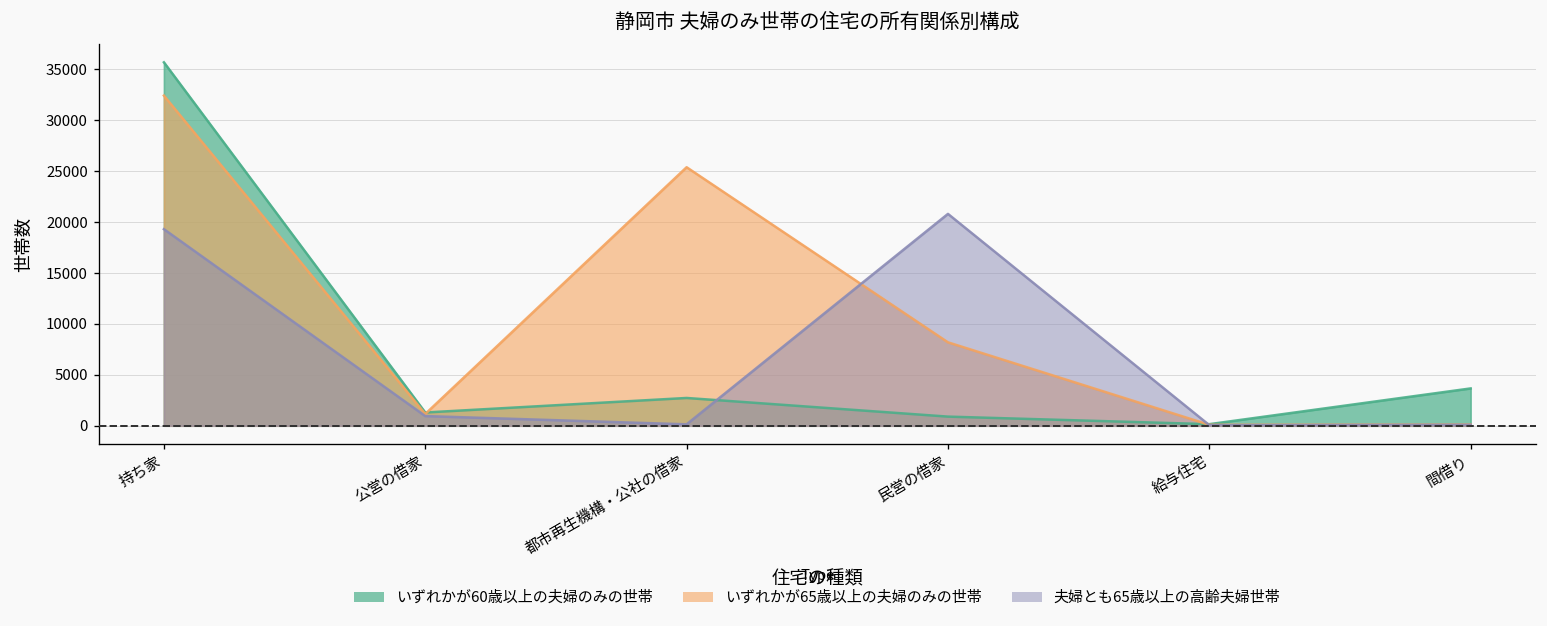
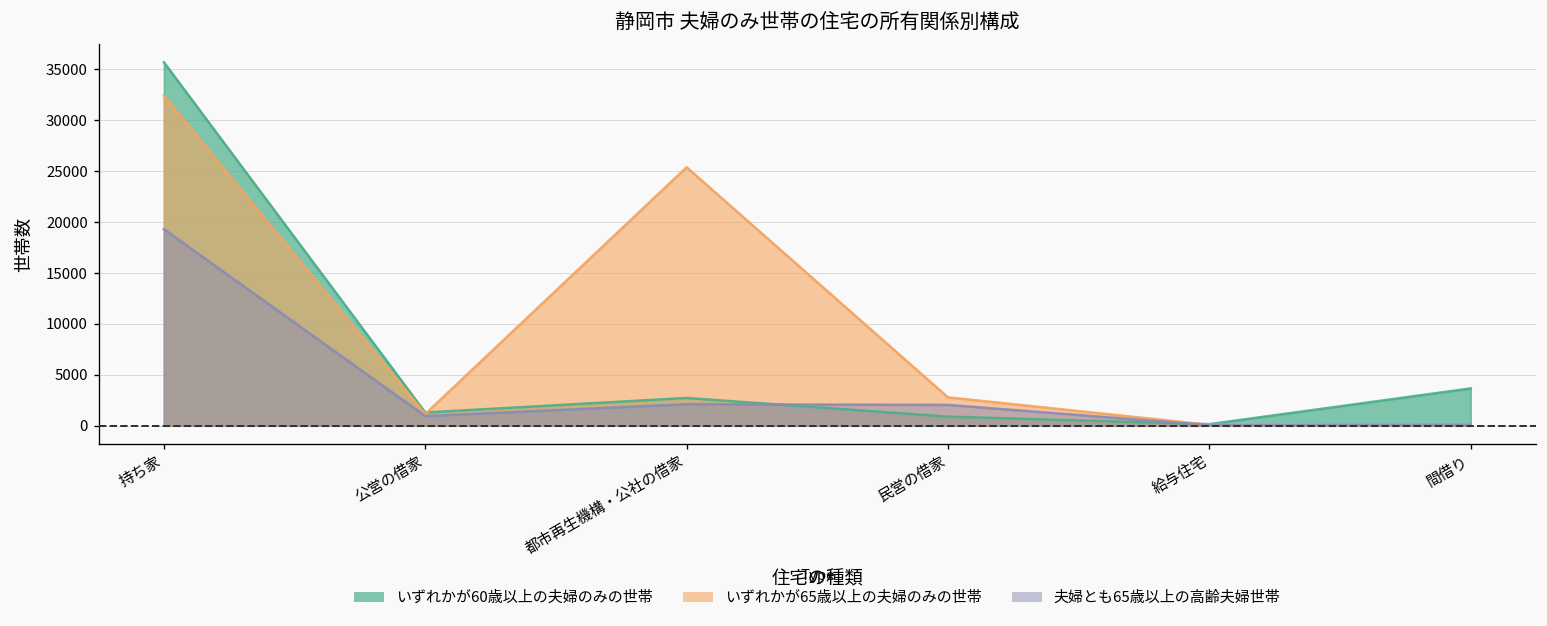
夫婦とも65歳以上の高齢夫婦世帯, 都市再生機構・公社の借家: 0 -> 2000
いずれかが65歳以上の夫婦のみの世帯, 民営の借家: 8000 -> 3000
夫婦とも65歳以上の高齢夫婦世帯, 民営の借家: 21000 -> 2000
